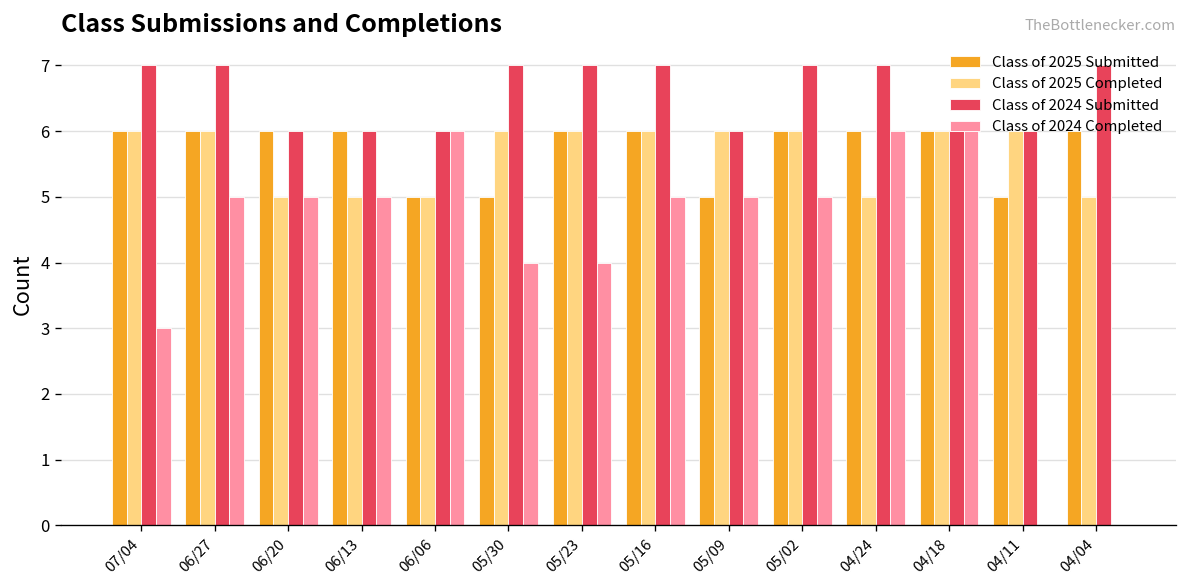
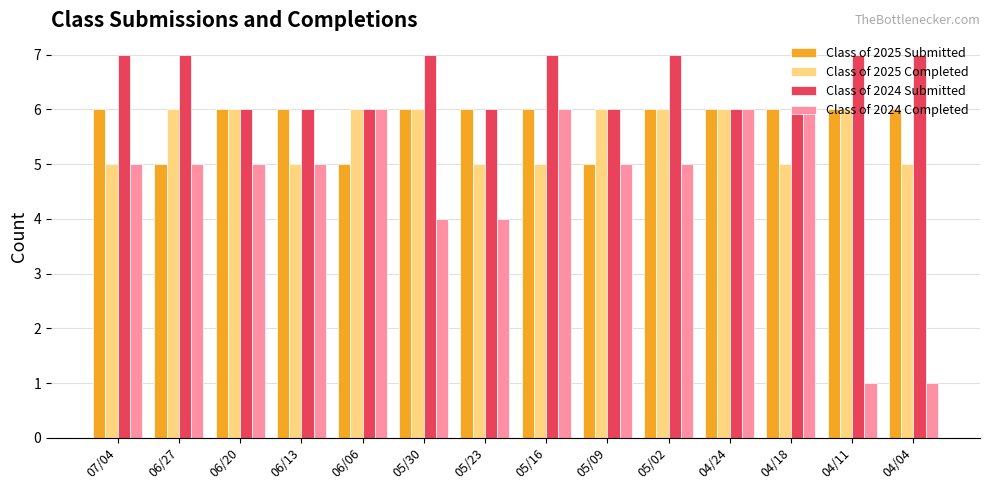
Class of 2025 Completed, 07/04: 6 -> 5
Class of 2024 Completed, 07/04: 3 -> 5
Class of 2025 Submitted, 06/27: 6 -> 5
Class of 2025 Completed, 06/20: 5 -> 6
Class of 2025 Completed, 06/06: 5 -> 6
Class of 2025 Submitted, 05/30: 5 -> 6
Class of 2025 Completed, 05/23: 6 -> 5
Class of 2024 Submitted, 05/23: 7 -> 6
Class of 2025 Completed, 05/16: 6 -> 5
Class of 2024 Completed, 05/16: 5 -> 6
Class of 2025 Completed, 04/24: 5 -> 6
Class of 2024 Submitted, 04/24: 7 -> 6
Class of 2025 Completed, 04/18: 6 -> 5
Class of 2025 Submitted, 04/11: 5 -> 6
Class of 2024 Submitted, 04/11: 6 -> 7
Class of 2024 Completed, 04/11: 0 -> 1
Class of 2024 Completed, 04/04: 0 -> 1
